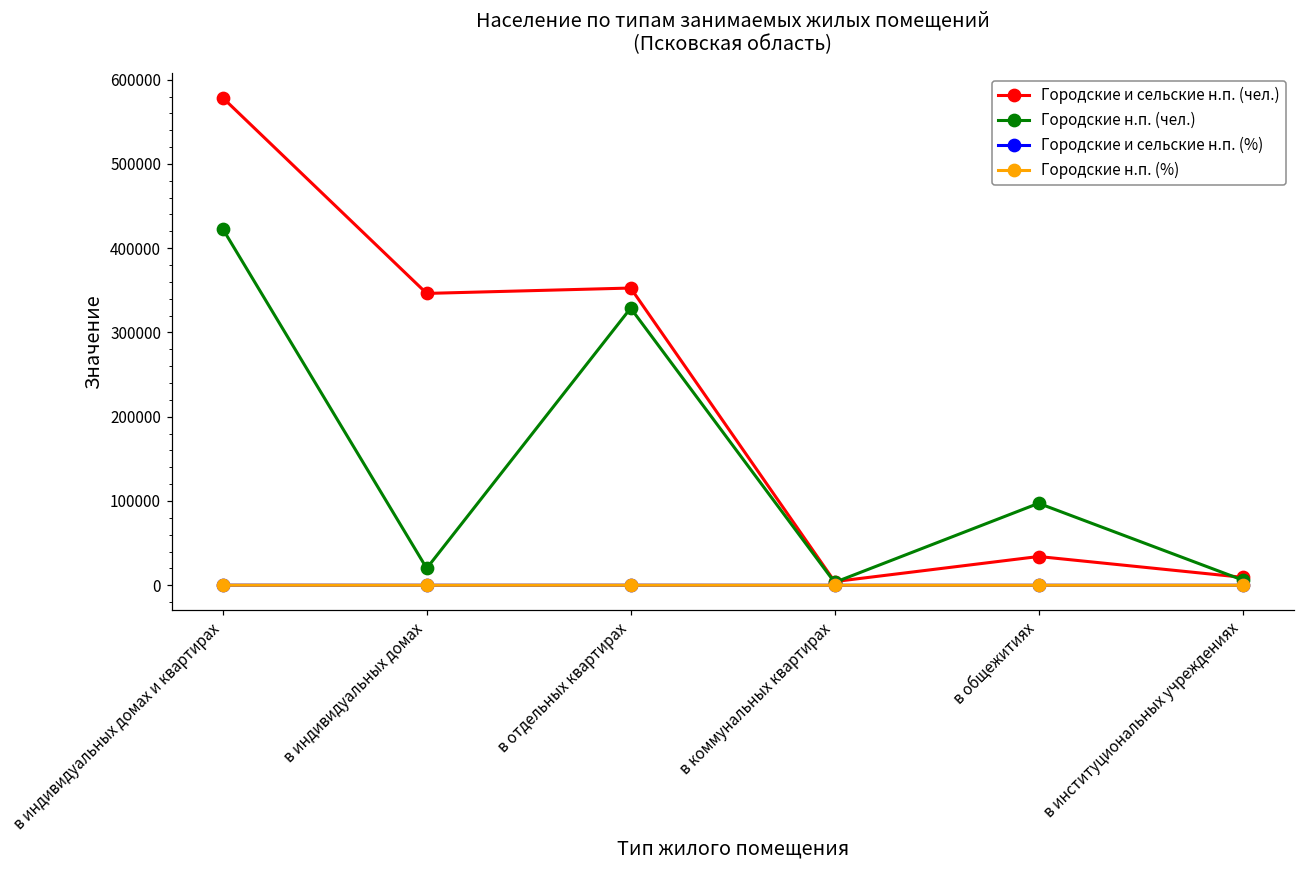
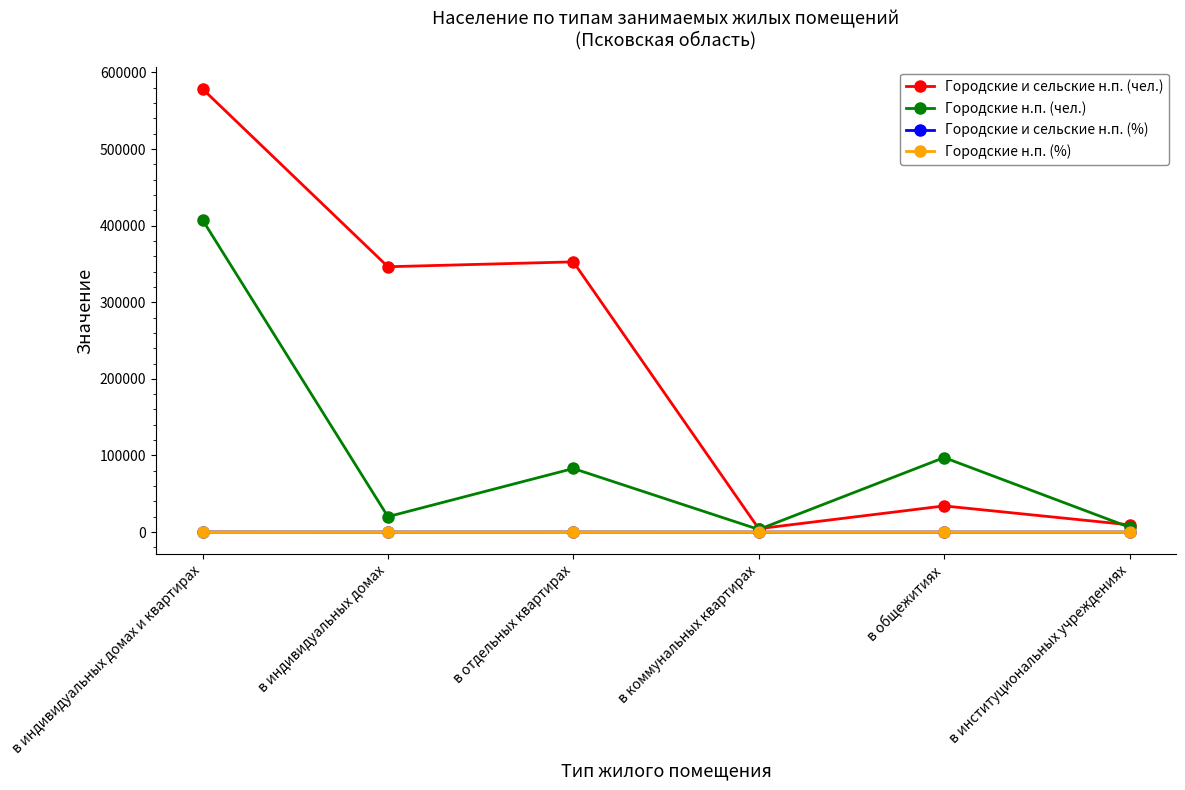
Городские н.п. (чел.), в индивидуальных домах и квартирах: 420000 -> 410000
Городские н.п. (чел.), в отдельных квартирах: 330000 -> 80000
